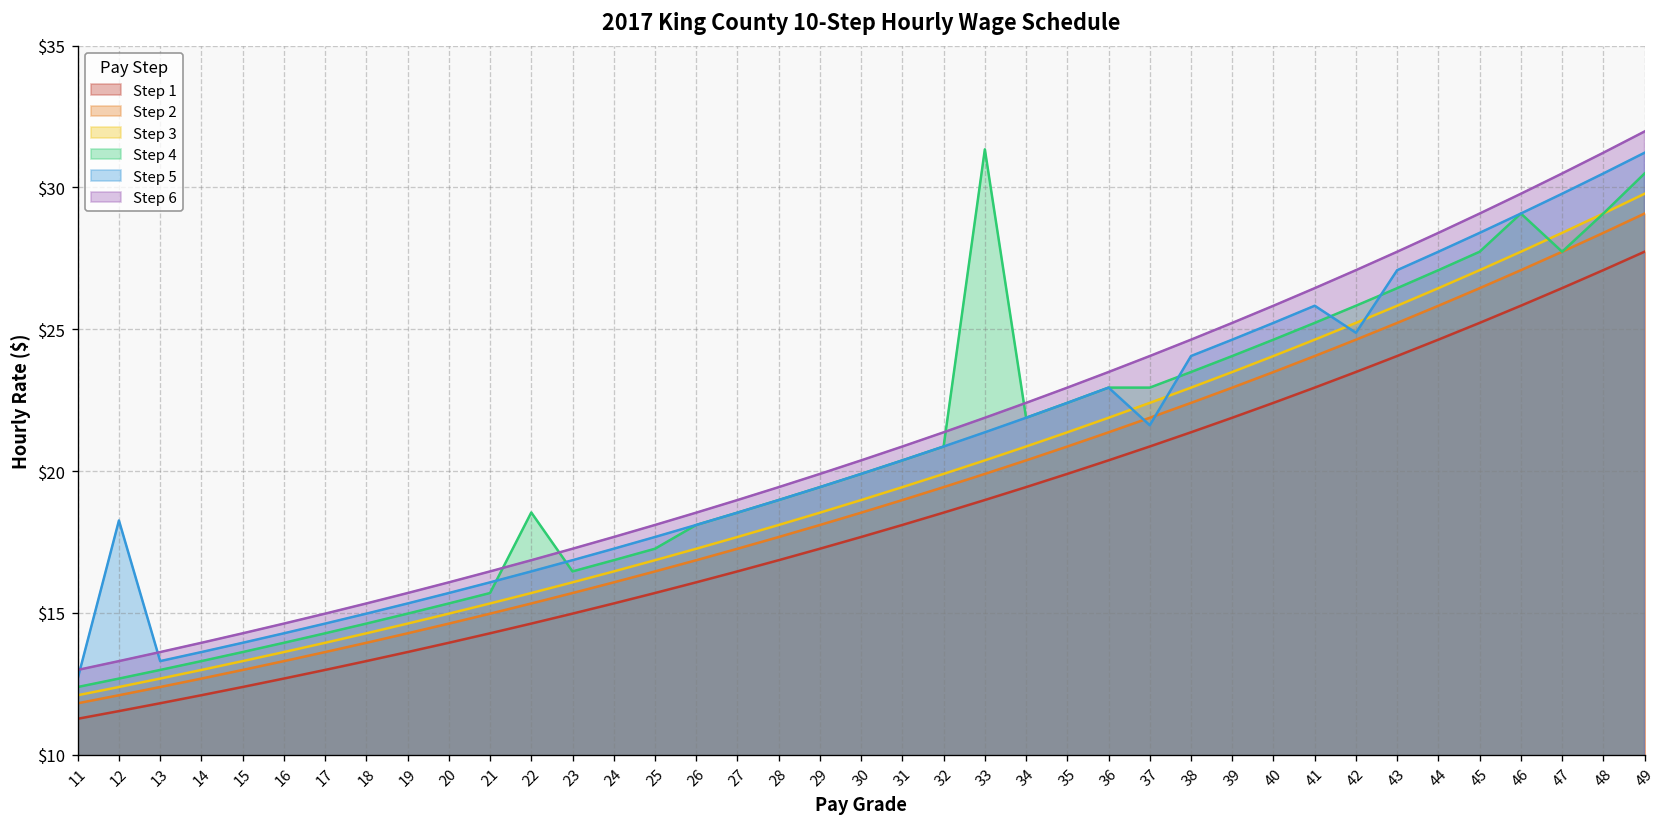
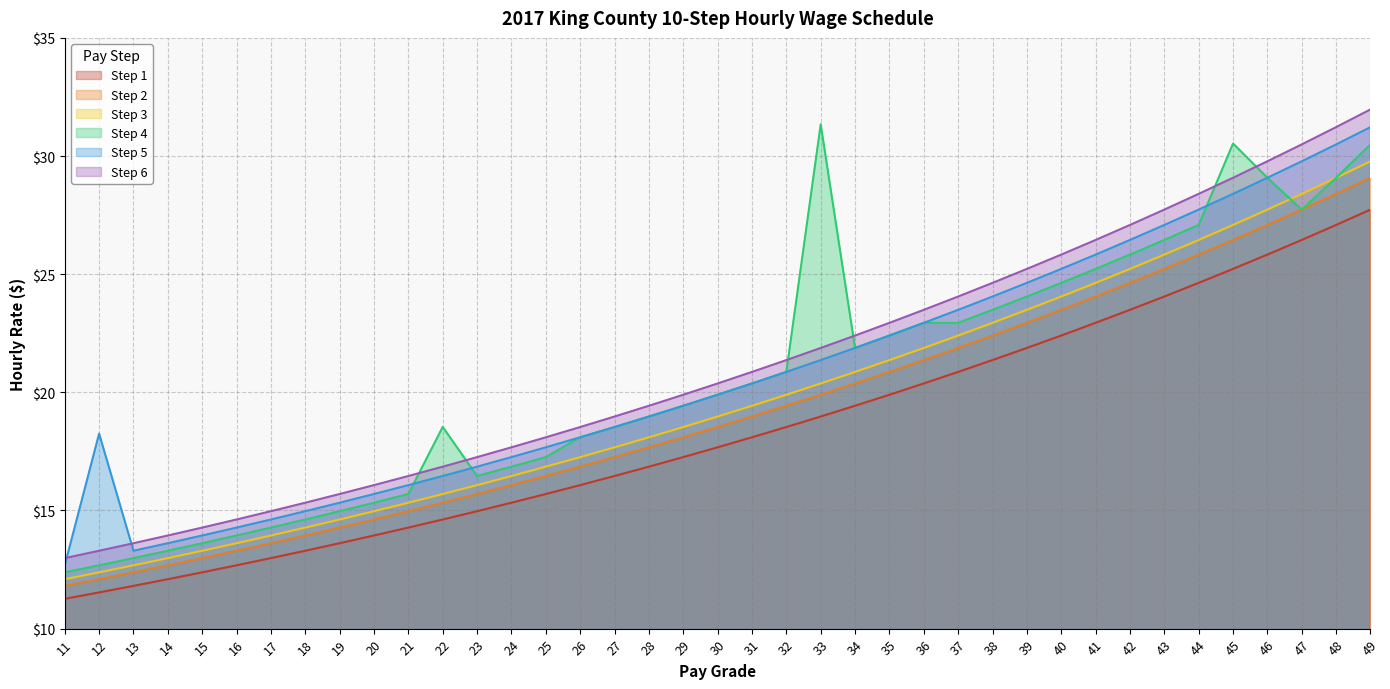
Step 5, 37: $21.6 -> $23.5
Step 5, 42: $24.9 -> $26.4
Step 4, 45: $27.7 -> $30.5
